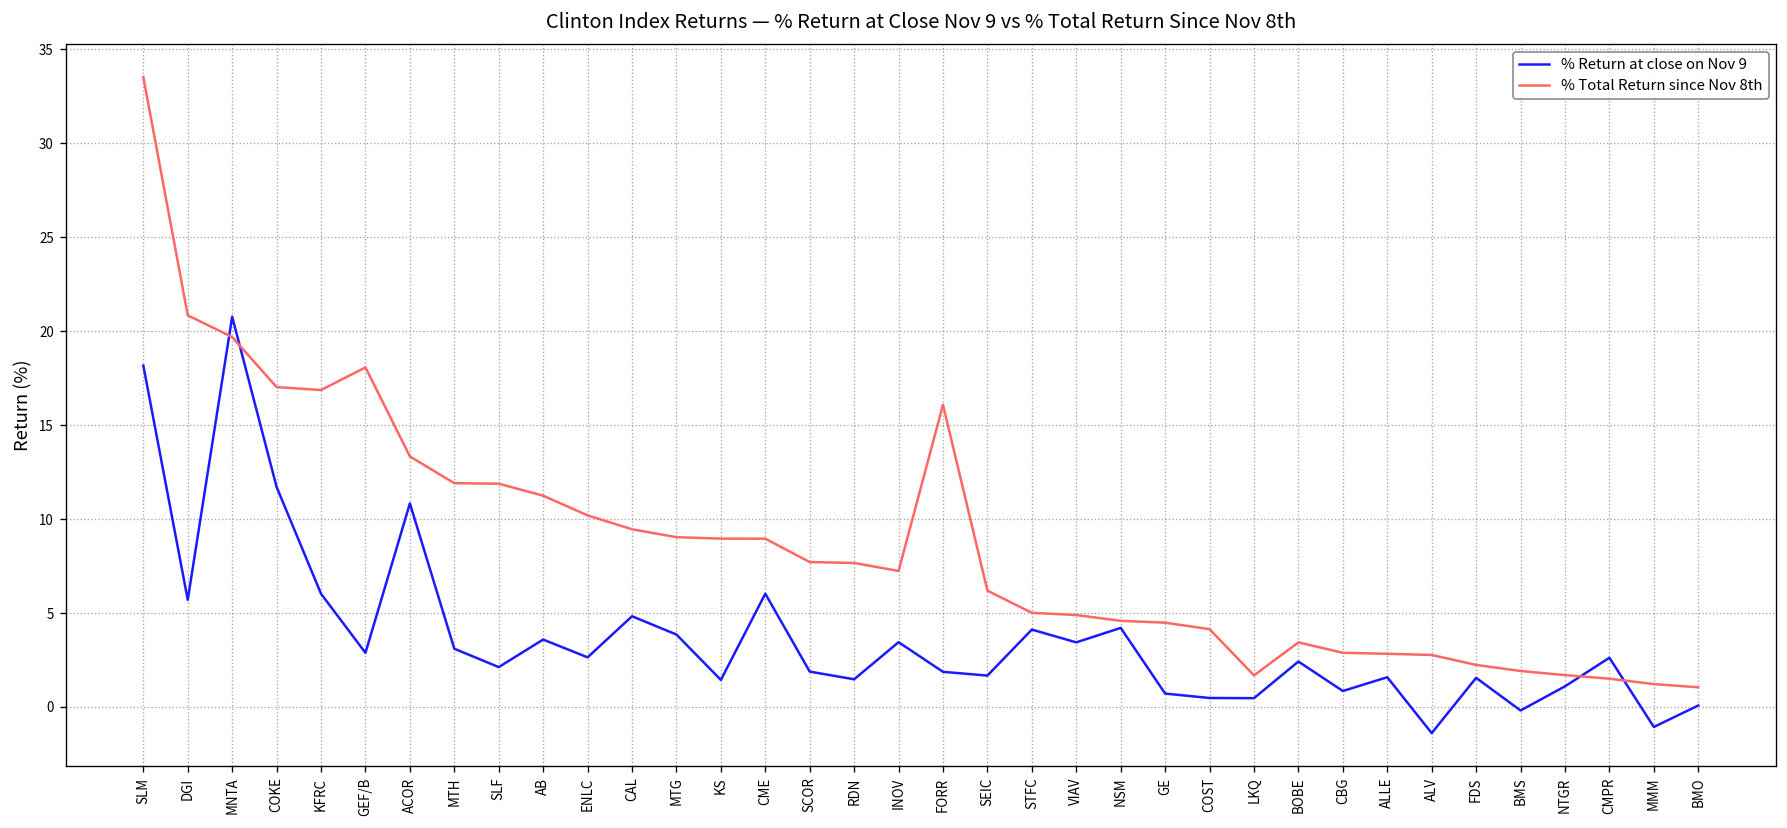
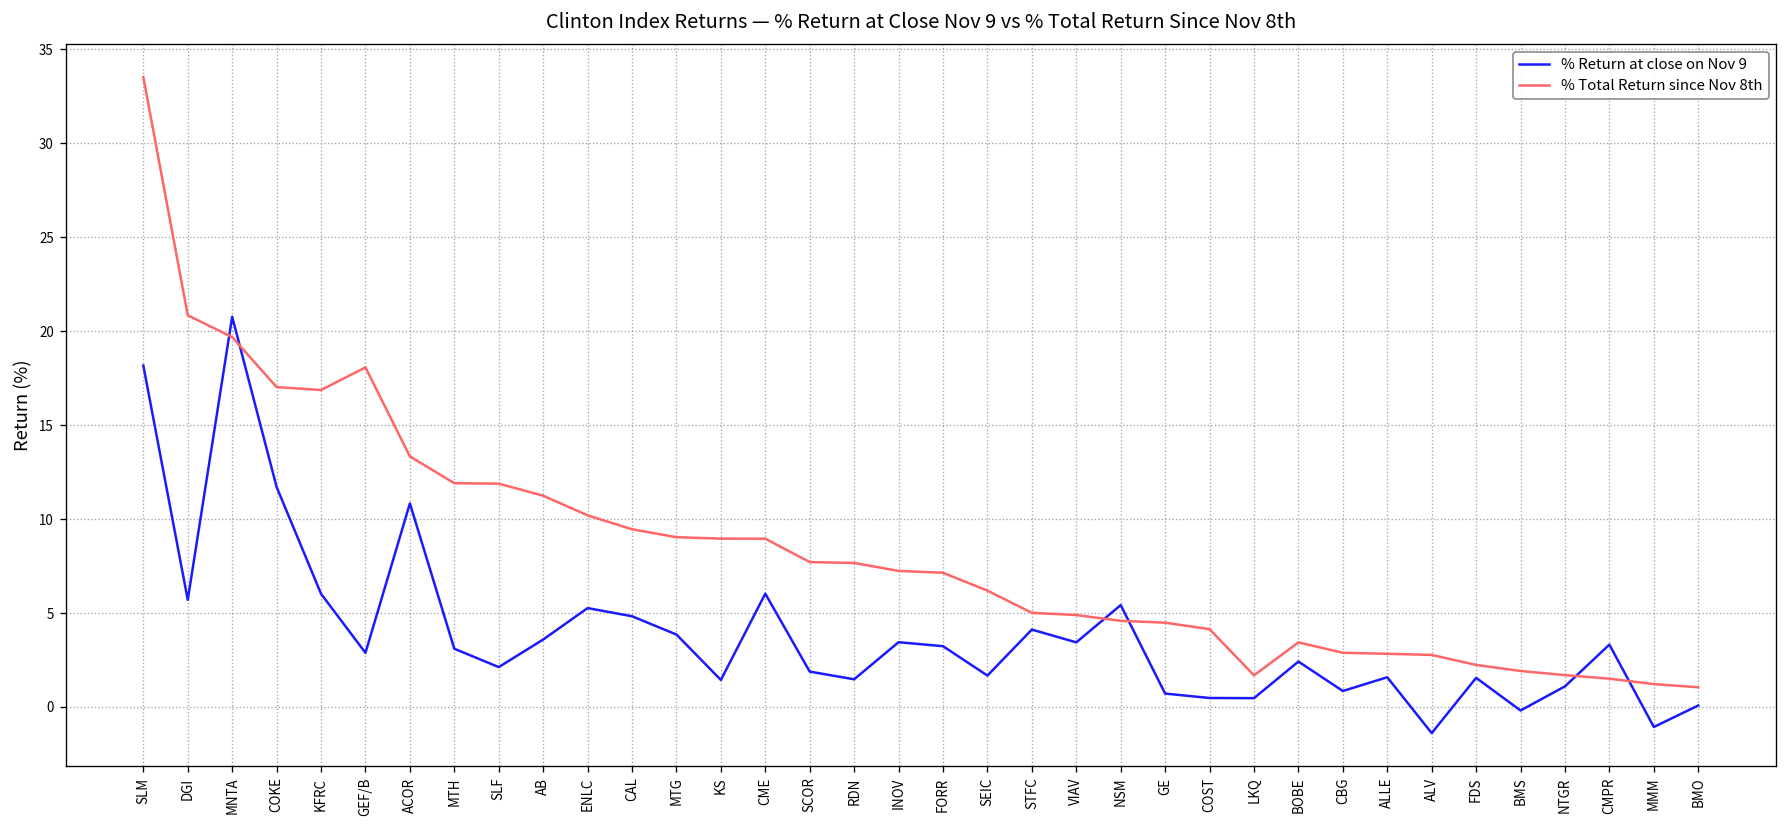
% Return at close on Nov 9, ENLC: 2.6 -> 5.3
% Return at close on Nov 9, FORR: 1.9 -> 3.2
% Total Return since Nov 8th, FORR: 16.1 -> 7.1
% Return at close on Nov 9, NSM: 4.2 -> 5.4
% Return at close on Nov 9, CMPR: 2.6 -> 3.3
